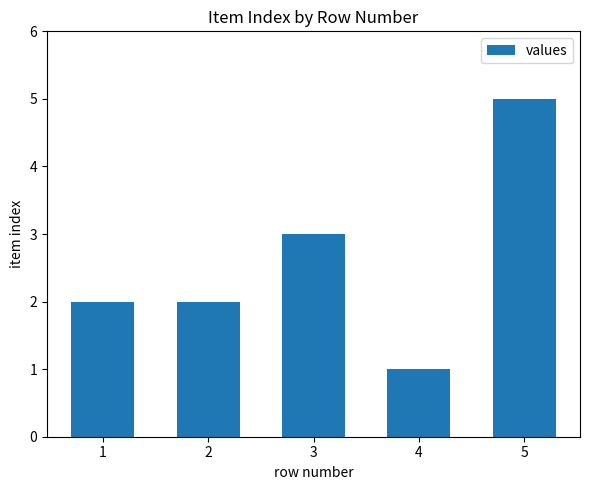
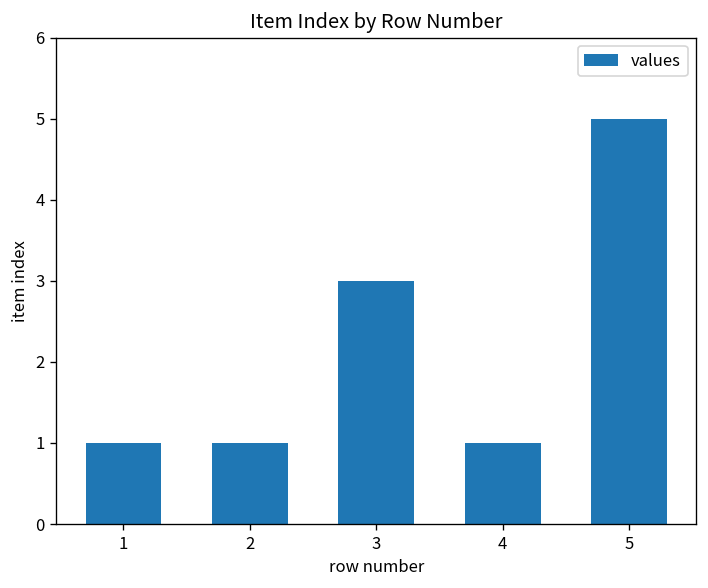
1: 2 -> 1
2: 2 -> 1
